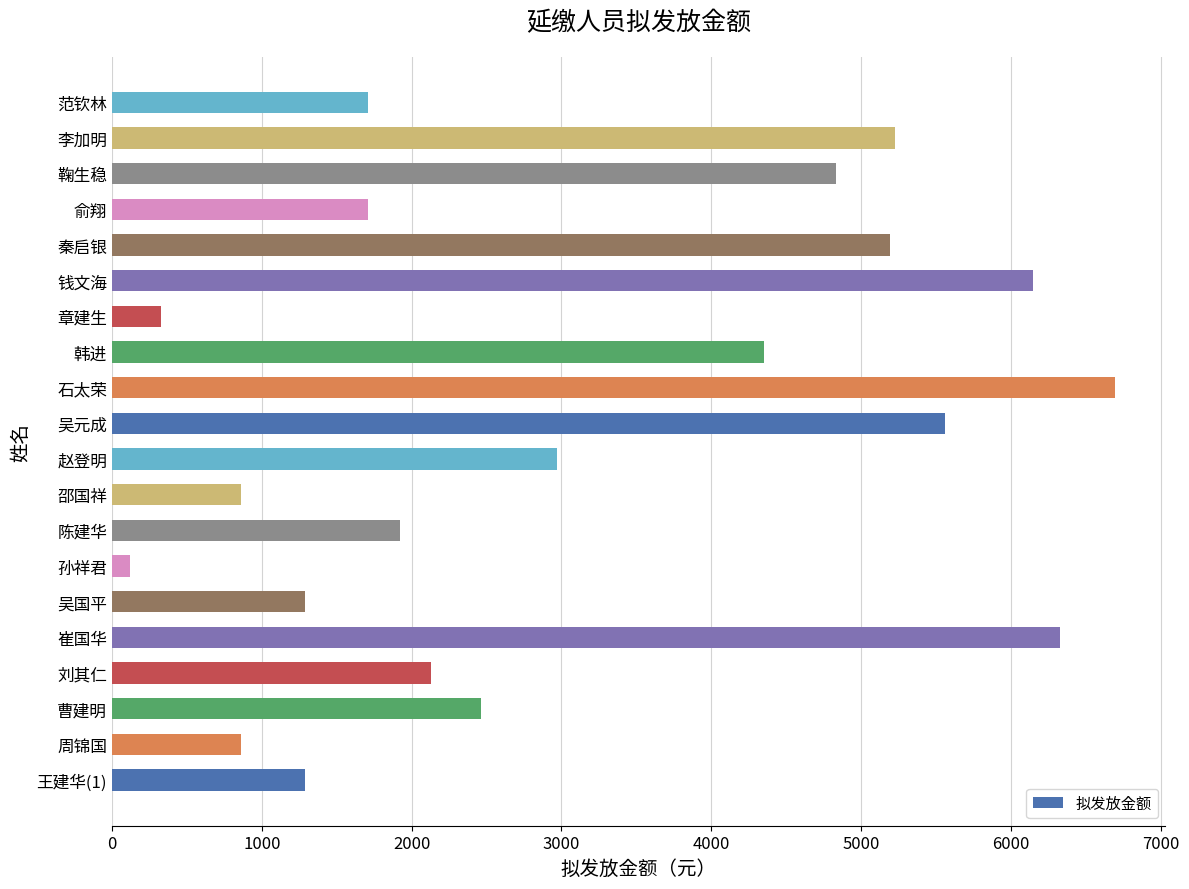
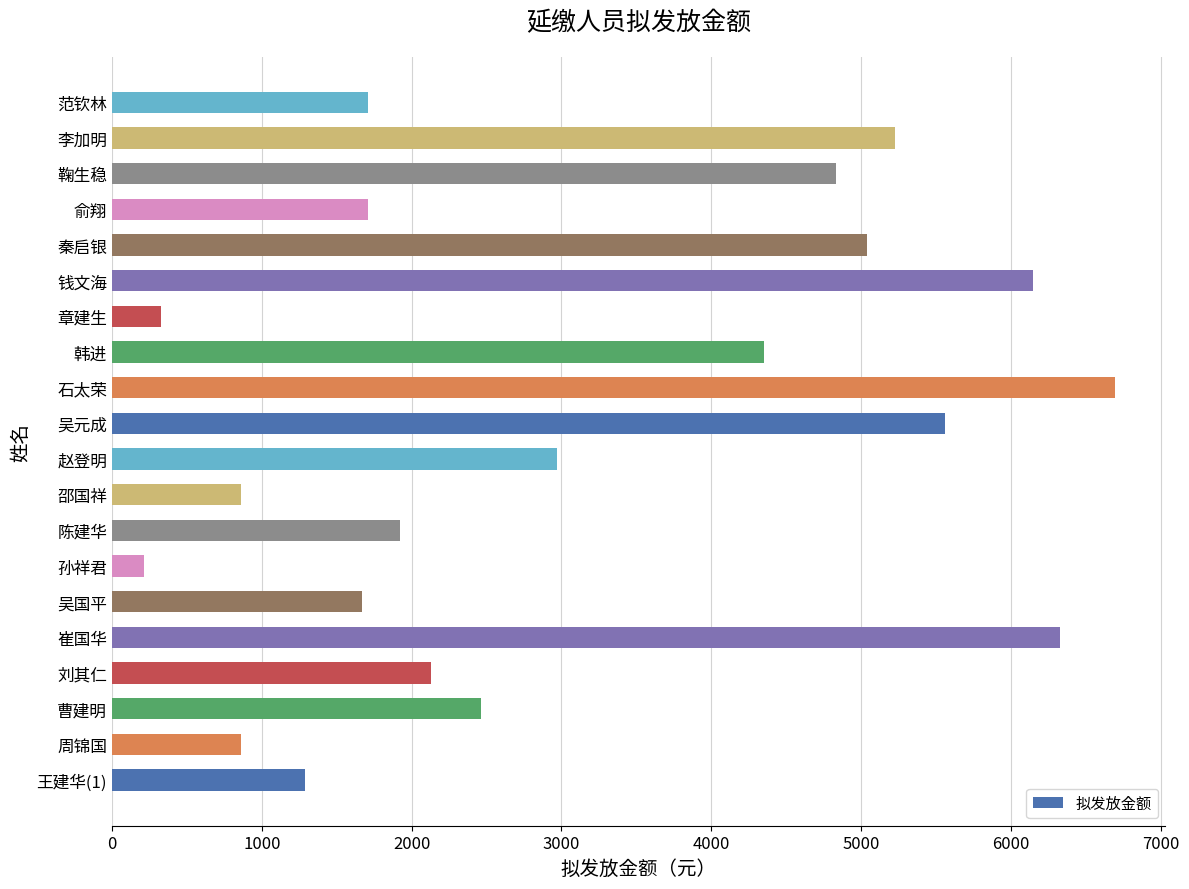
秦启银: 5190 -> 5040
孙祥君: 120 -> 220
吴国平: 1290 -> 1670
